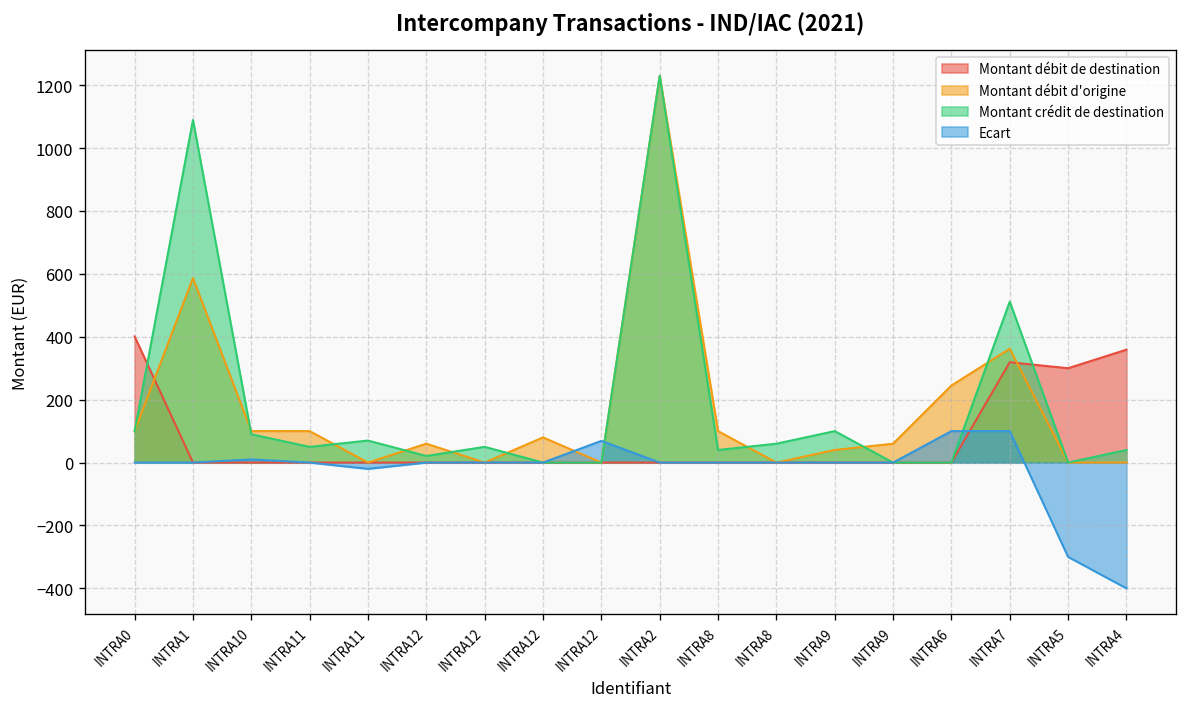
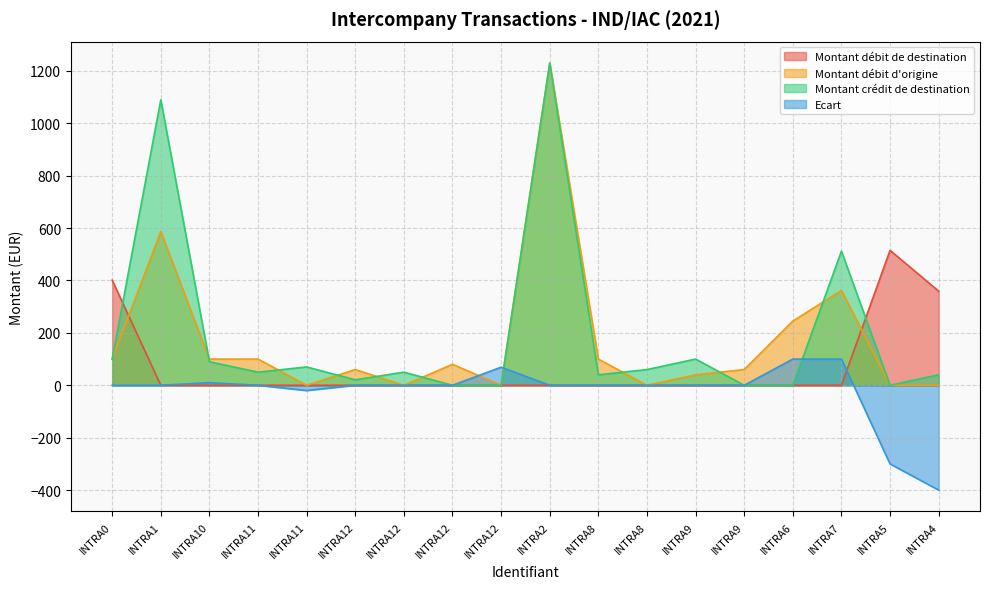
Montant débit de destination, INTRA7: 320 -> 0
Montant débit de destination, INTRA5: 300 -> 520
